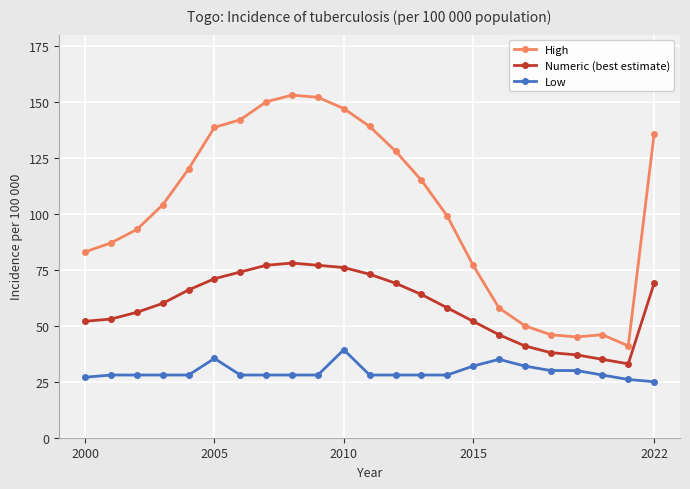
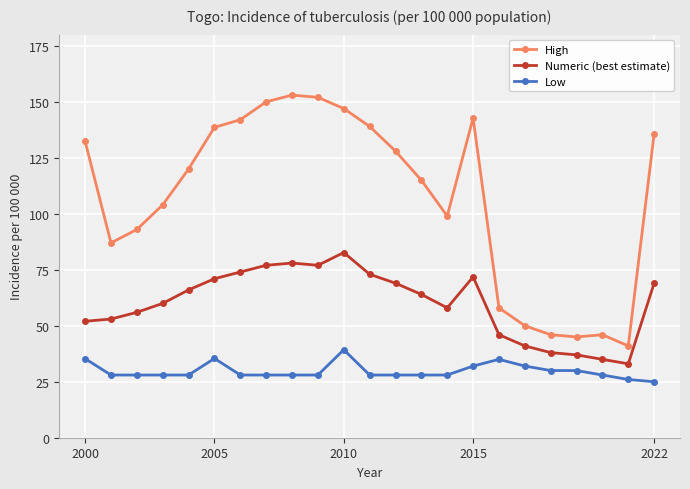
High, 2000: 83 -> 132
Low, 2000: 27 -> 35
Numeric (best estimate), 2010: 76 -> 83
High, 2015: 77 -> 143
Numeric (best estimate), 2015: 52 -> 72
